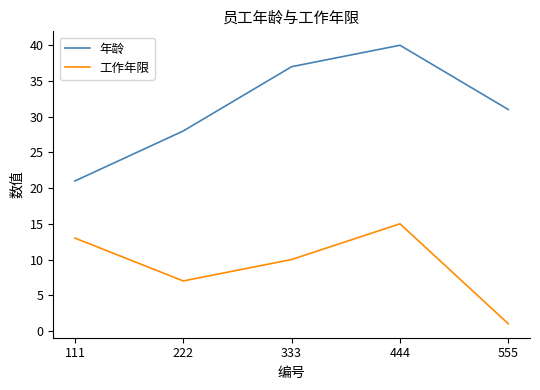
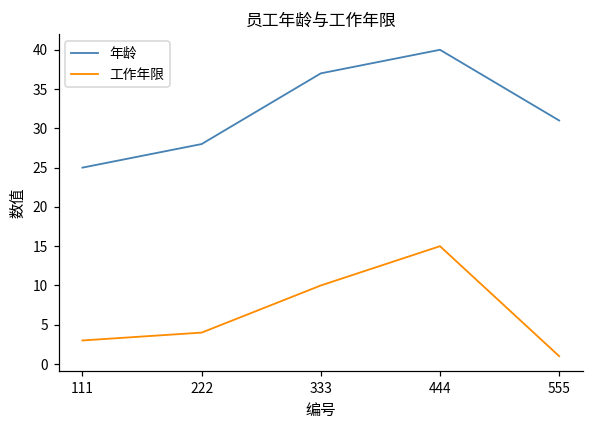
年龄, 111: 21 -> 25
工作年限, 111: 13 -> 3
工作年限, 222: 7 -> 4
